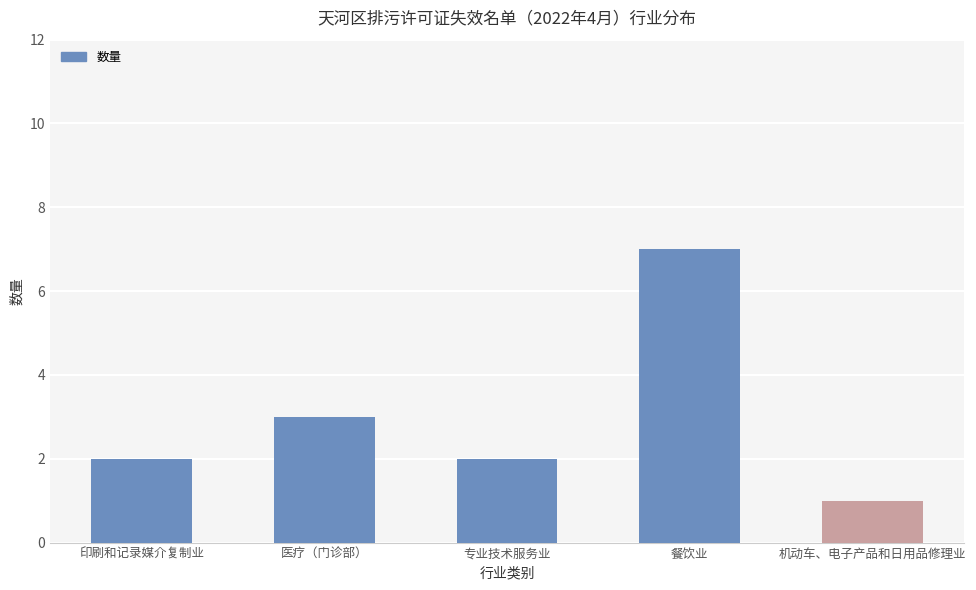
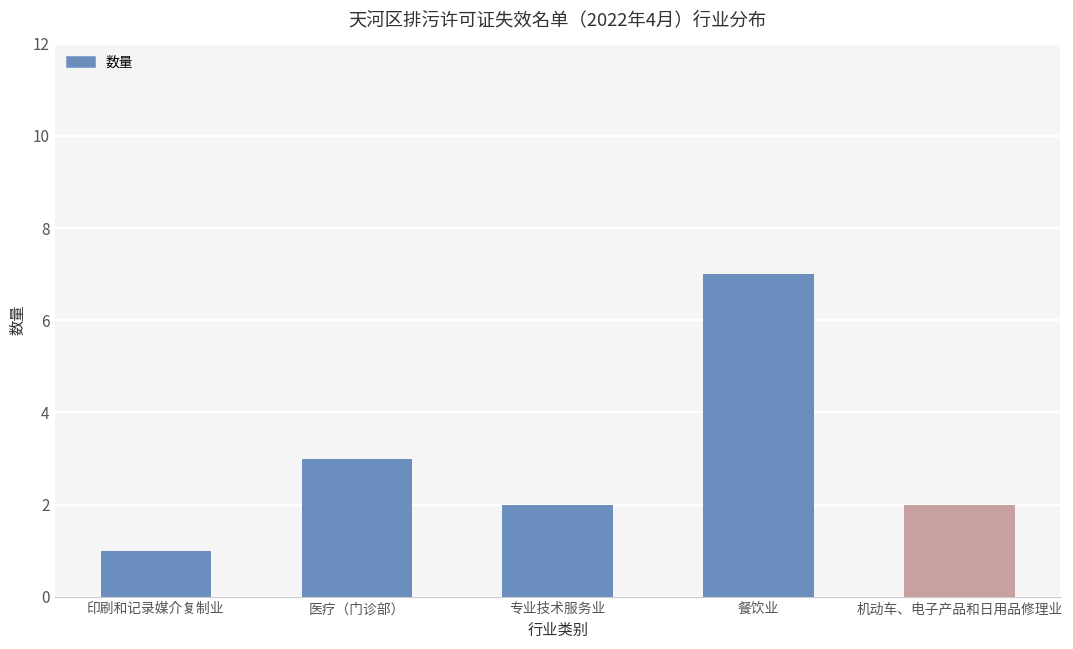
印刷和记录媒介复制业: 2 -> 1
机动车、电子产品和日用品修理业: 1 -> 2
